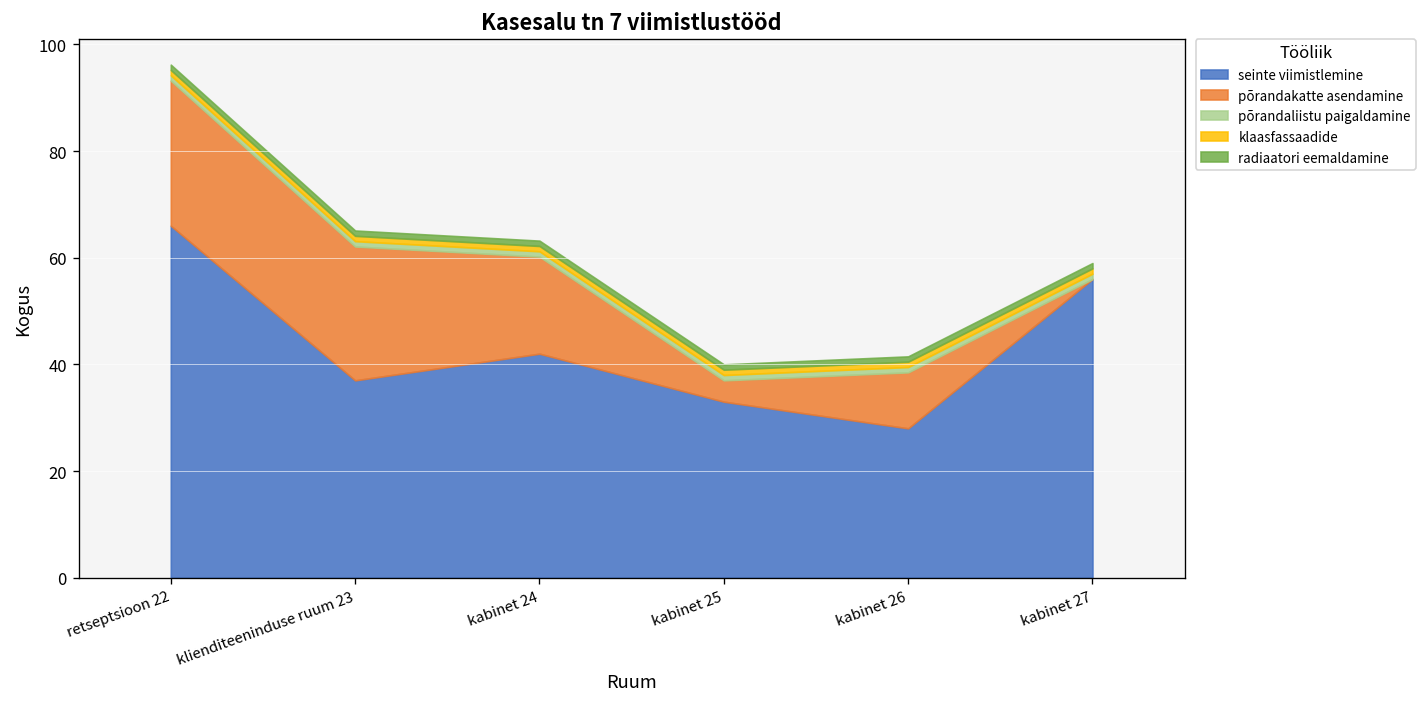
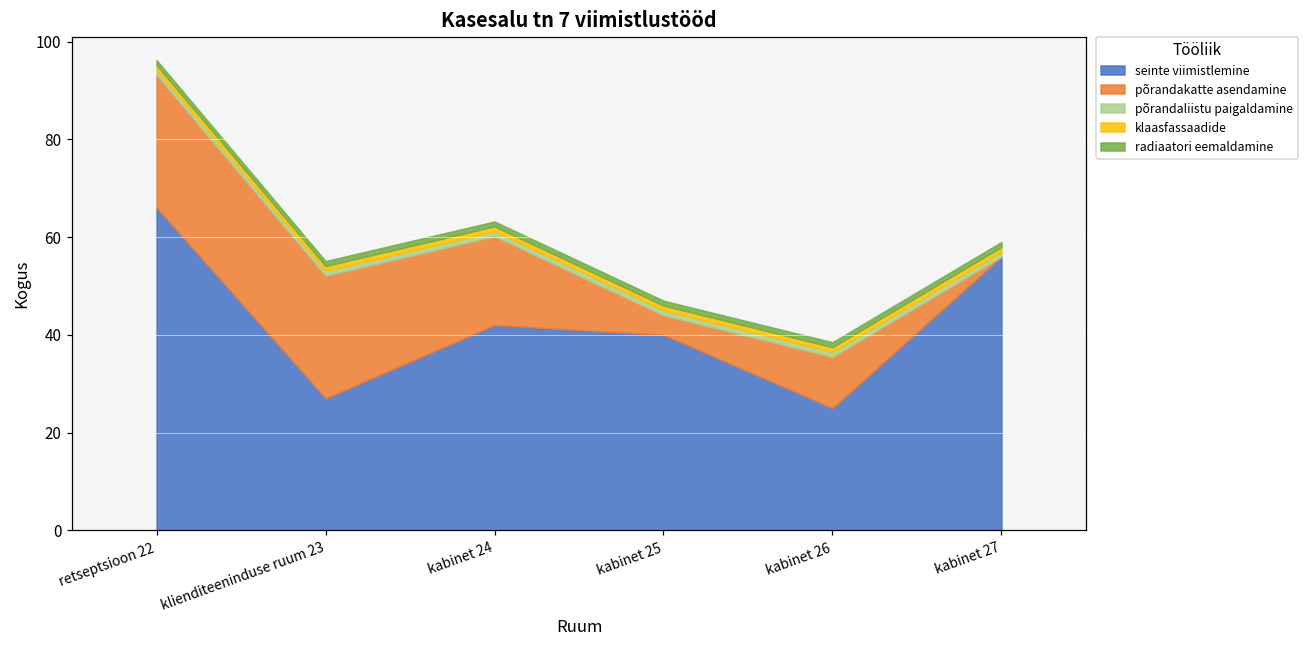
seinte viimistlemine, klienditeeninduse ruum 23: 37 -> 27
seinte viimistlemine, kabinet 25: 33 -> 40
seinte viimistlemine, kabinet 26: 28 -> 25
